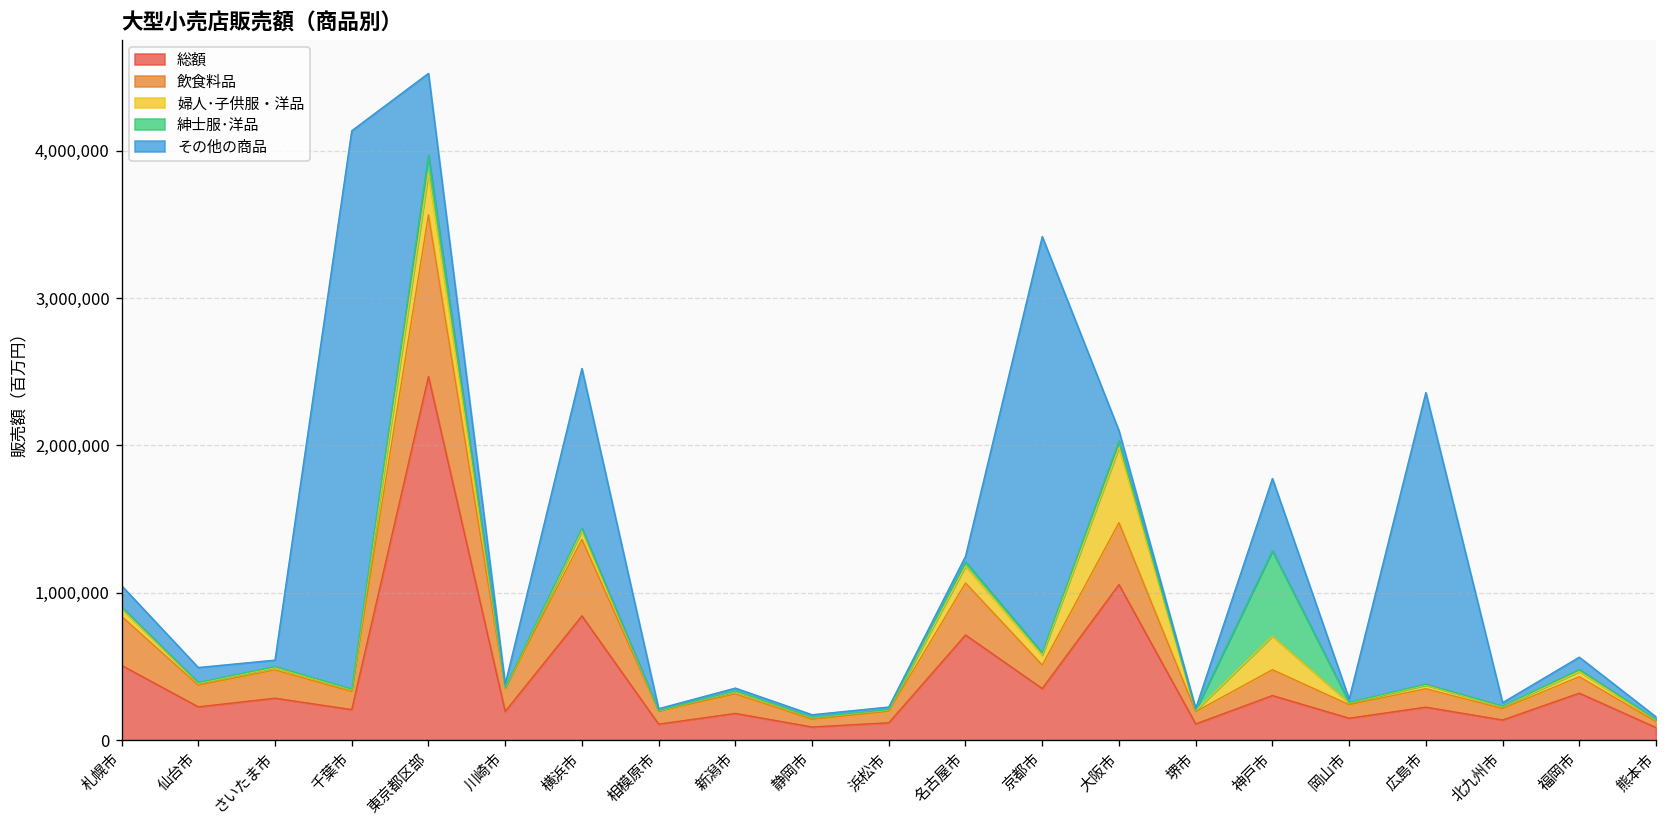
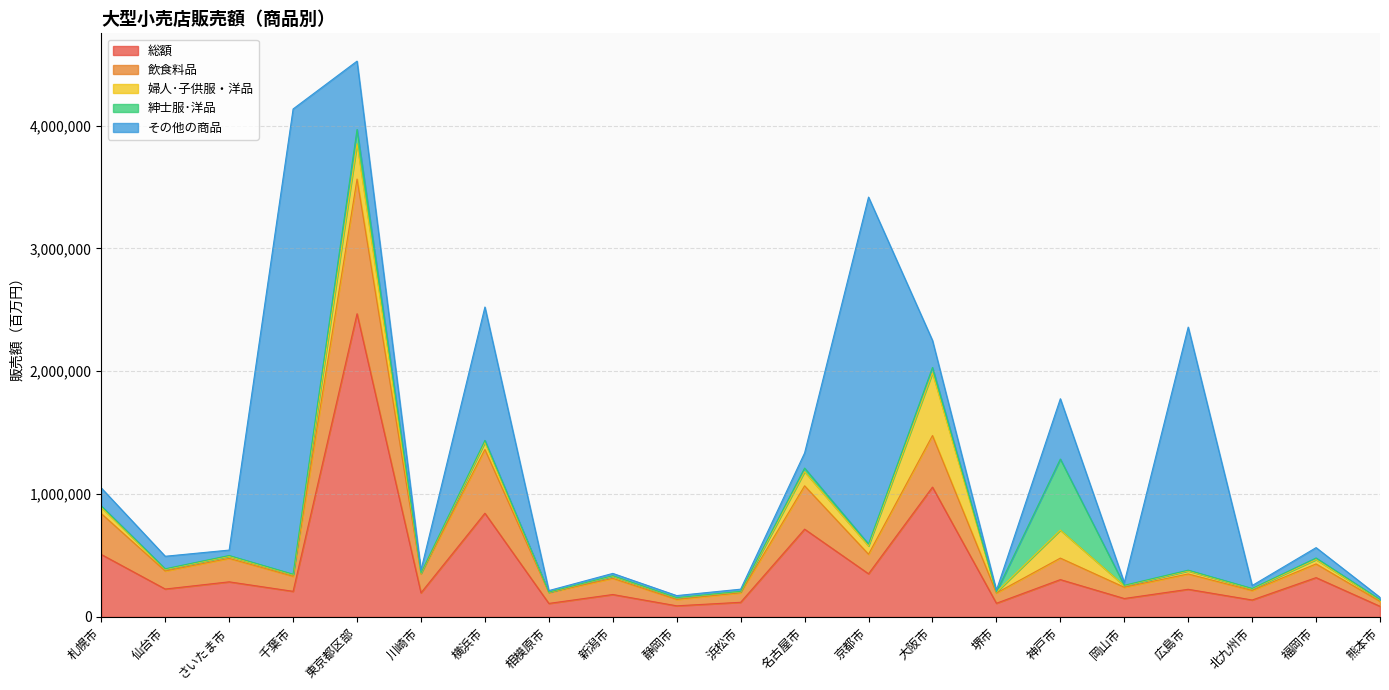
その他の商品, 名古屋市: 40,000 -> 120,000
その他の商品, 大阪市: 70,000 -> 220,000
